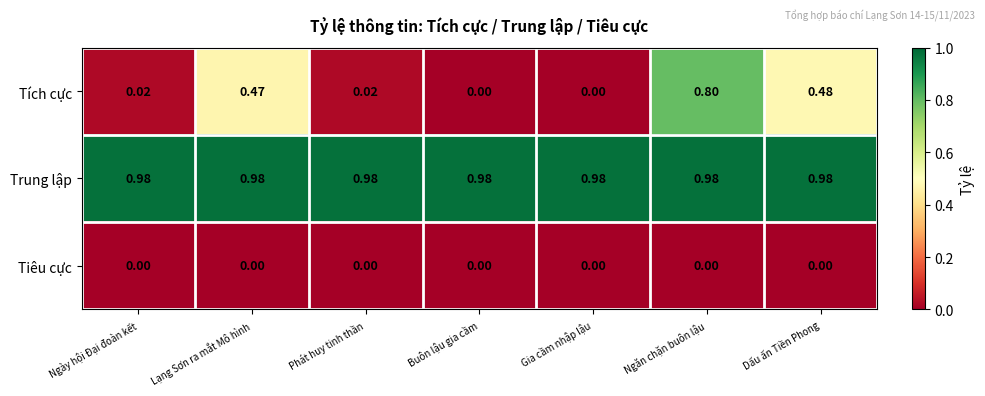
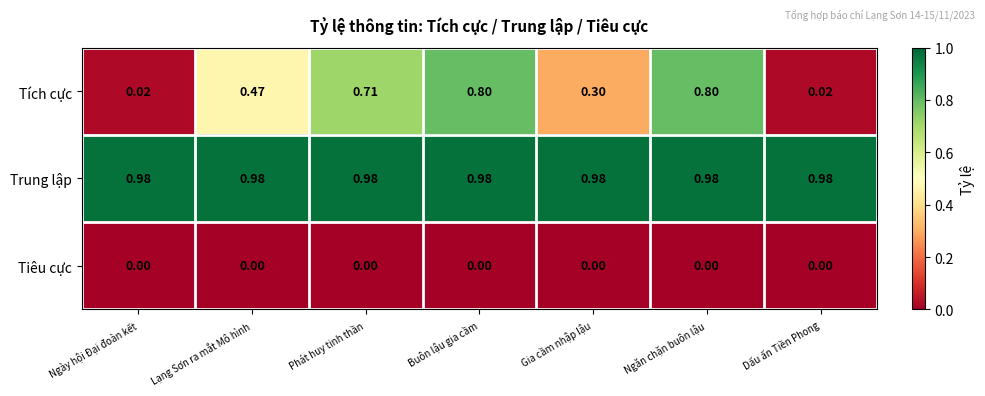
Tích cực, Phát huy tinh thần: 0.02 -> 0.71
Tích cực, Buôn lậu gia cầm: 0.00 -> 0.80
Tích cực, Gia cầm nhập lậu: 0.00 -> 0.30
Tích cực, Dấu ấn Tiền Phong: 0.48 -> 0.02
